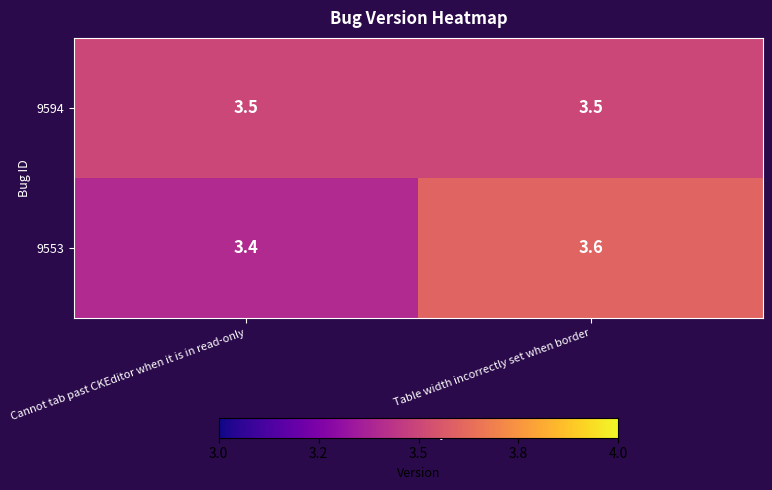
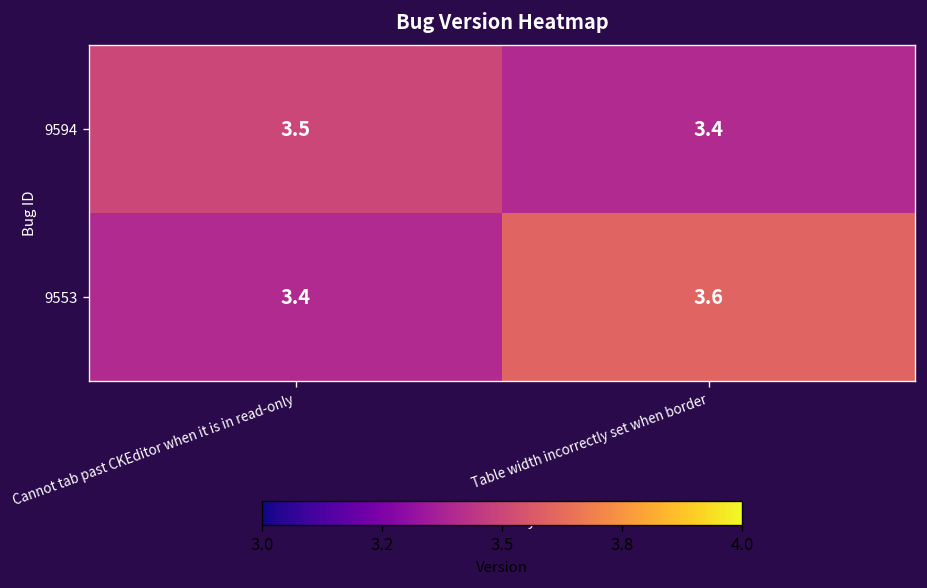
9594, Table width incorrectly set when border: 3.5 -> 3.4
